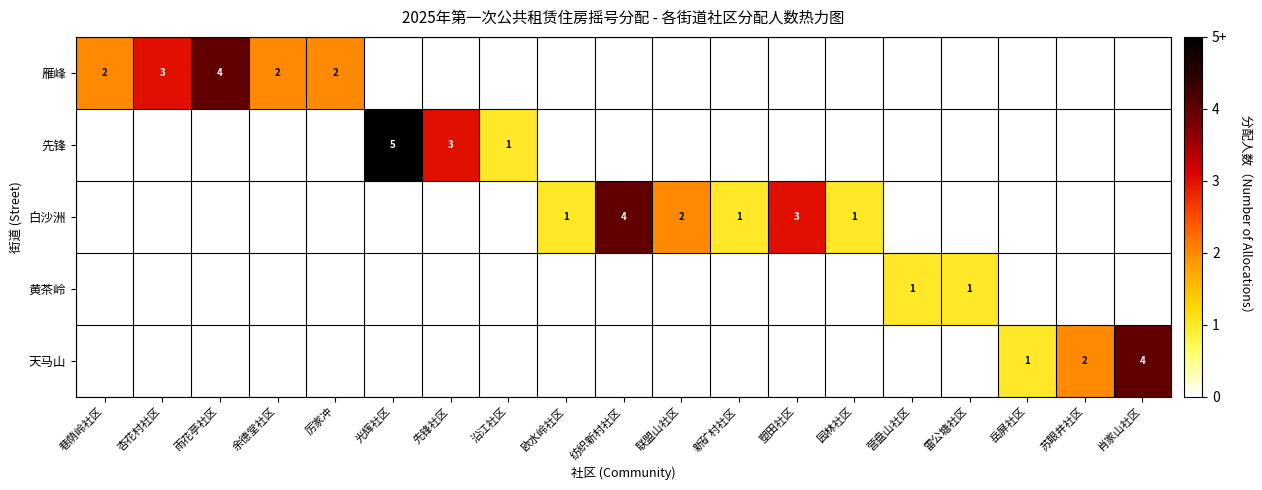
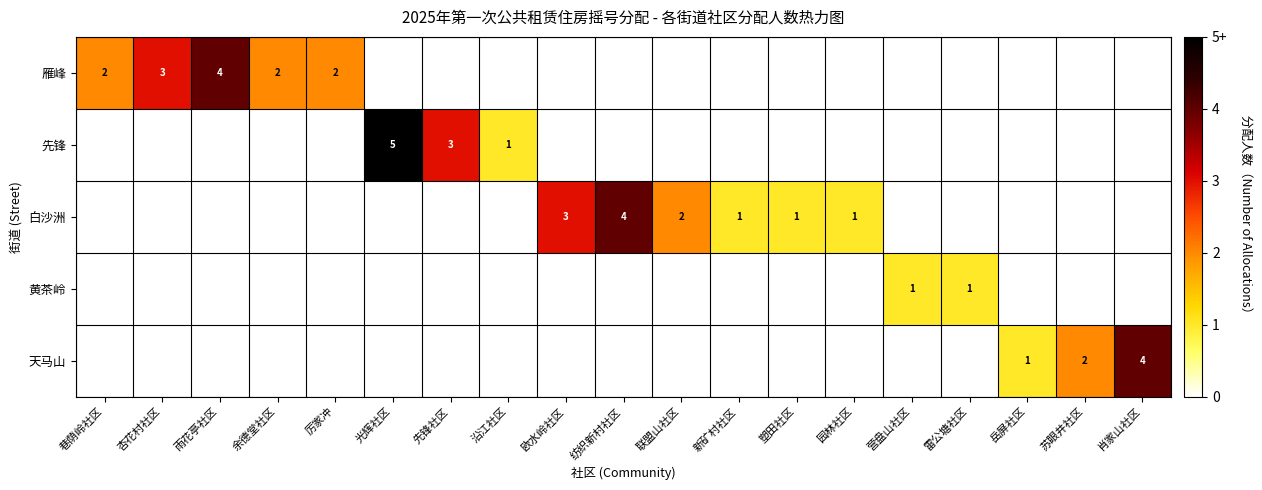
白沙洲, 欧水岭社区: 1 -> 3
白沙洲, 塑田社区: 3 -> 1
